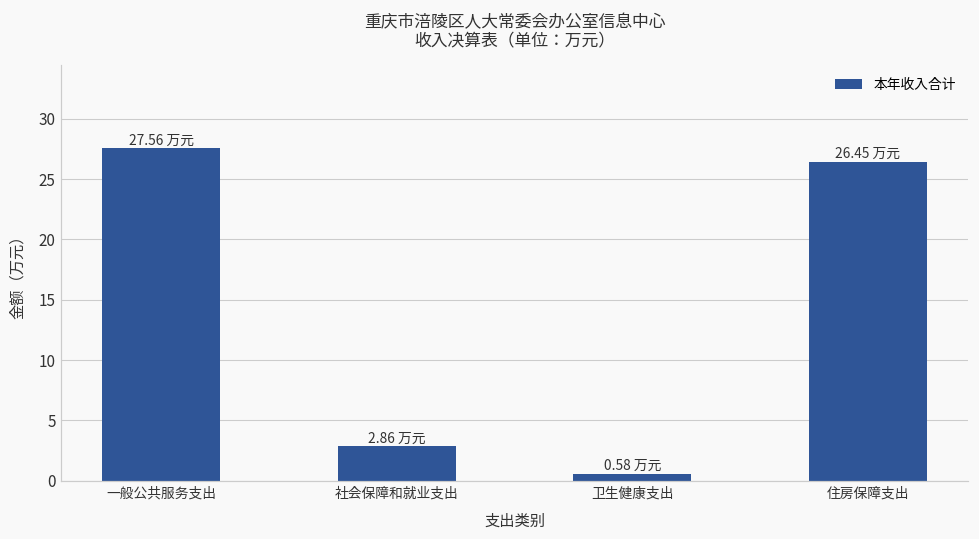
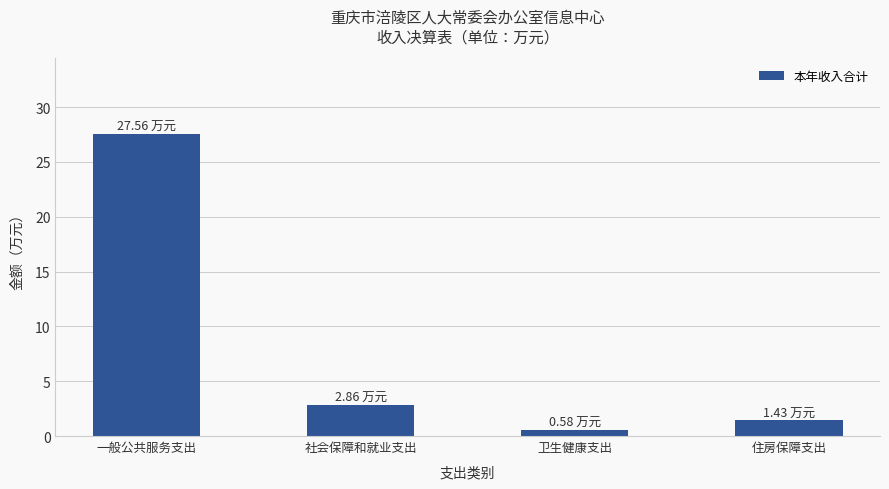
住房保障支出: 26.45 -> 1.43
